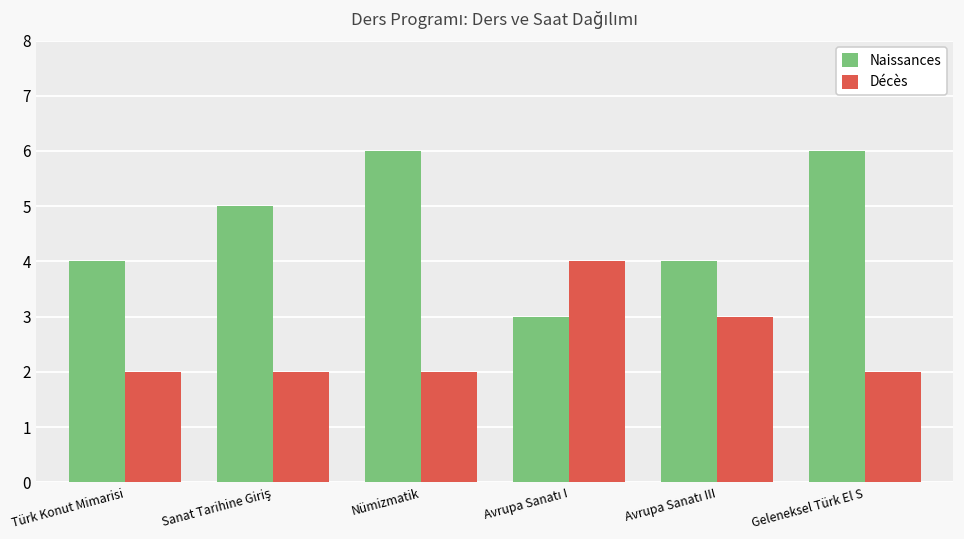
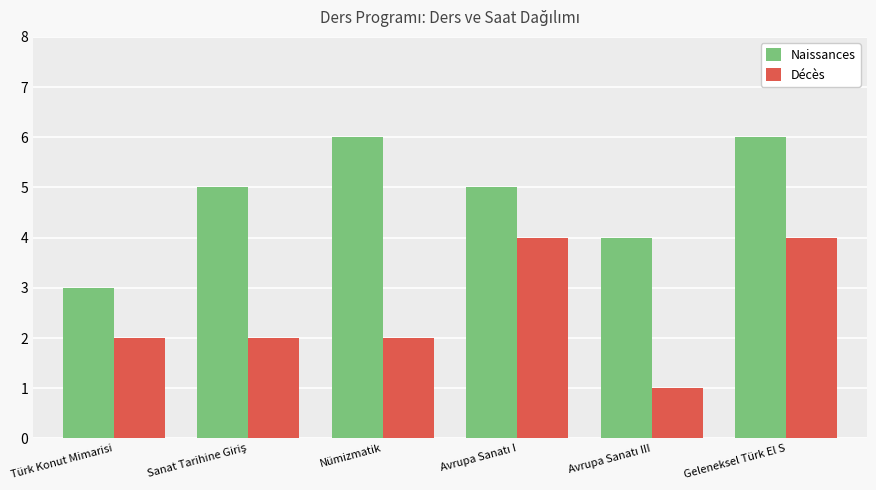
Naissances, Türk Konut Mimarisi: 4 -> 3
Naissances, Avrupa Sanatı I: 3 -> 5
Décès, Avrupa Sanatı III: 3 -> 1
Décès, Geleneksel Türk El S: 2 -> 4
